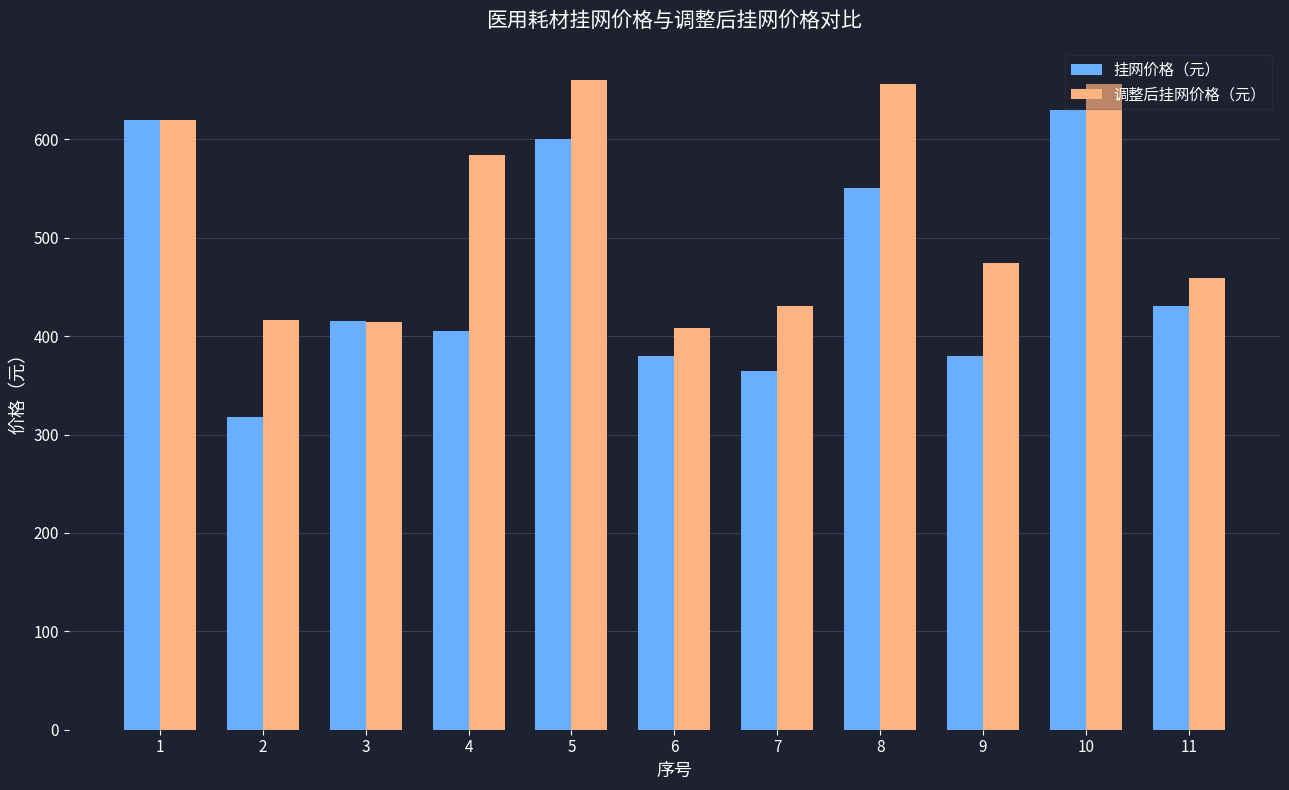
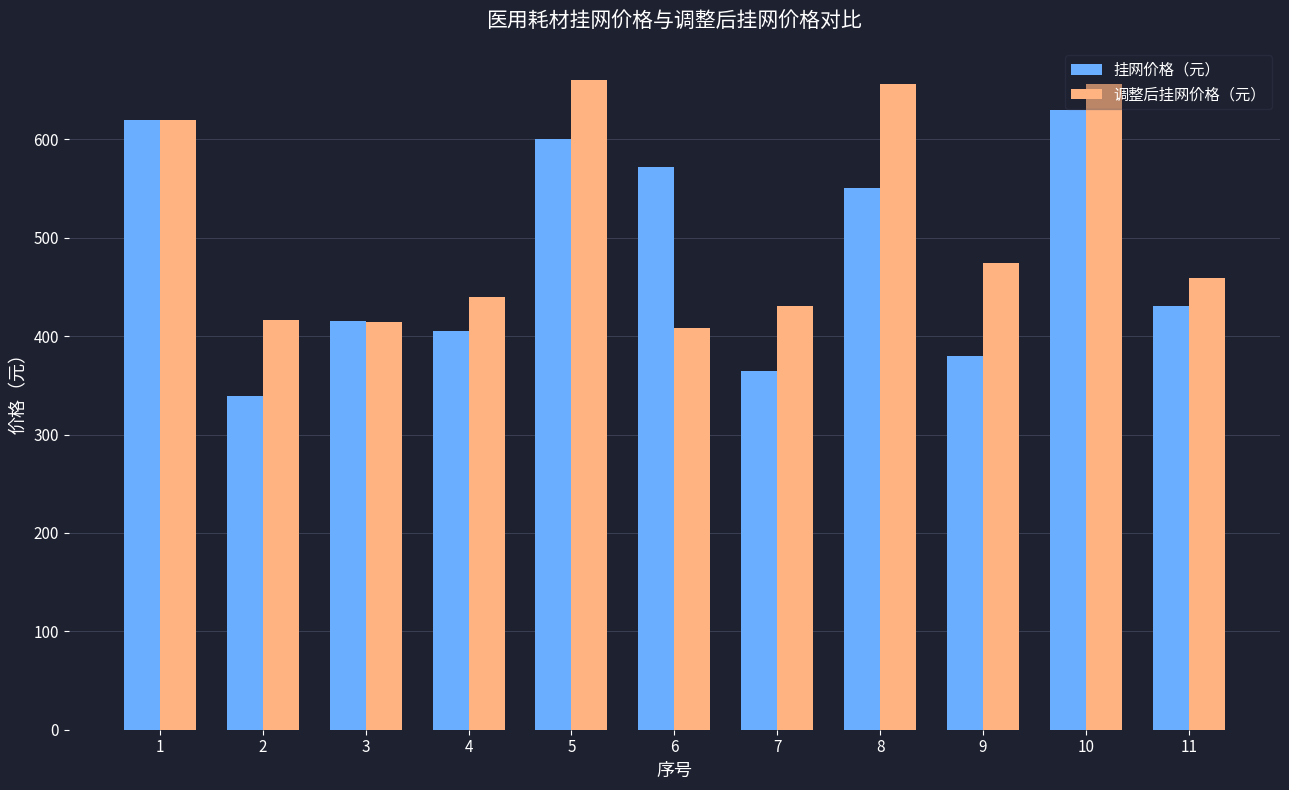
挂网价格（元）, 2: 320 -> 340
调整后挂网价格（元）, 4: 580 -> 440
挂网价格（元）, 6: 380 -> 570
